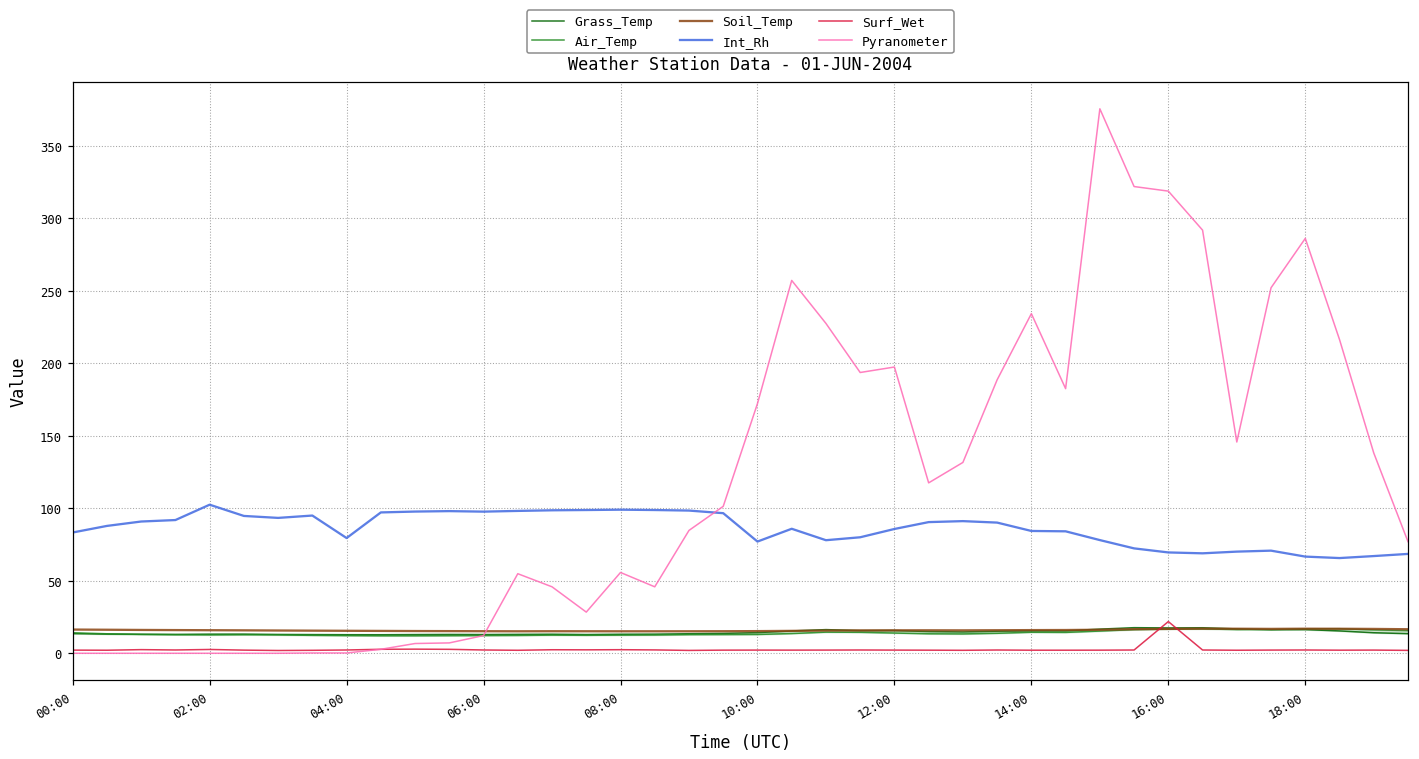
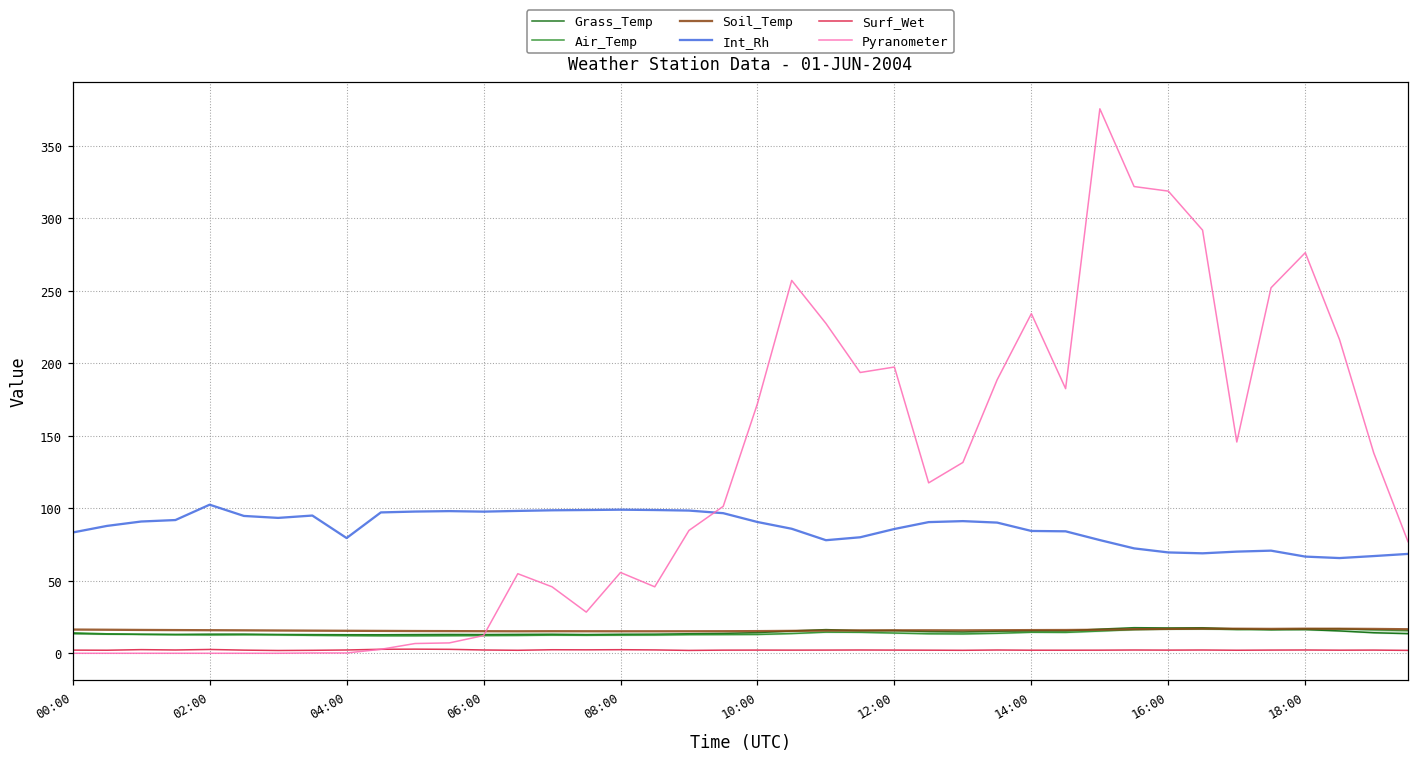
Int_Rh, 10:00: 77 -> 91
Surf_Wet, 16:00: 22 -> 2
Pyranometer, 18:00: 286 -> 276
